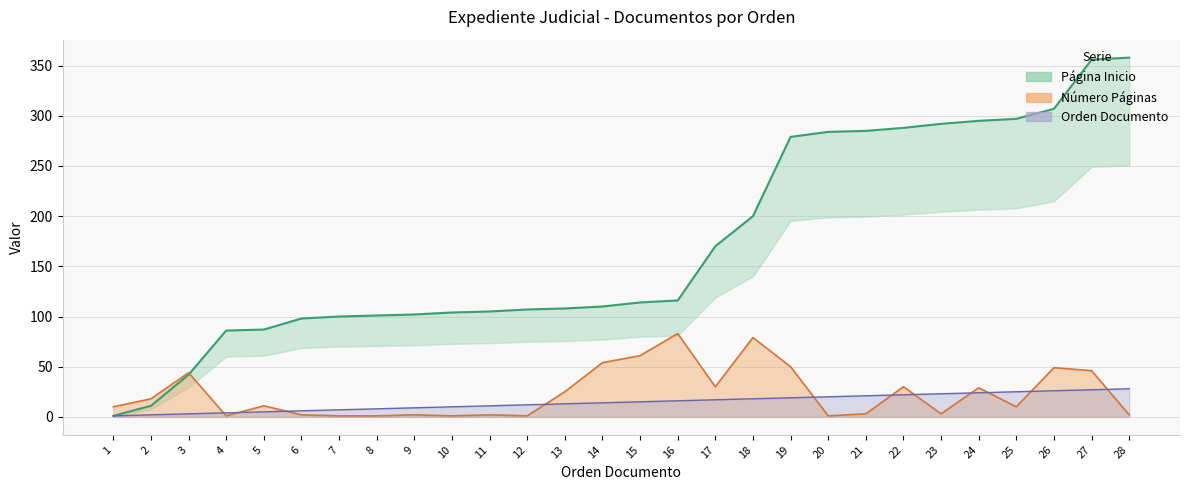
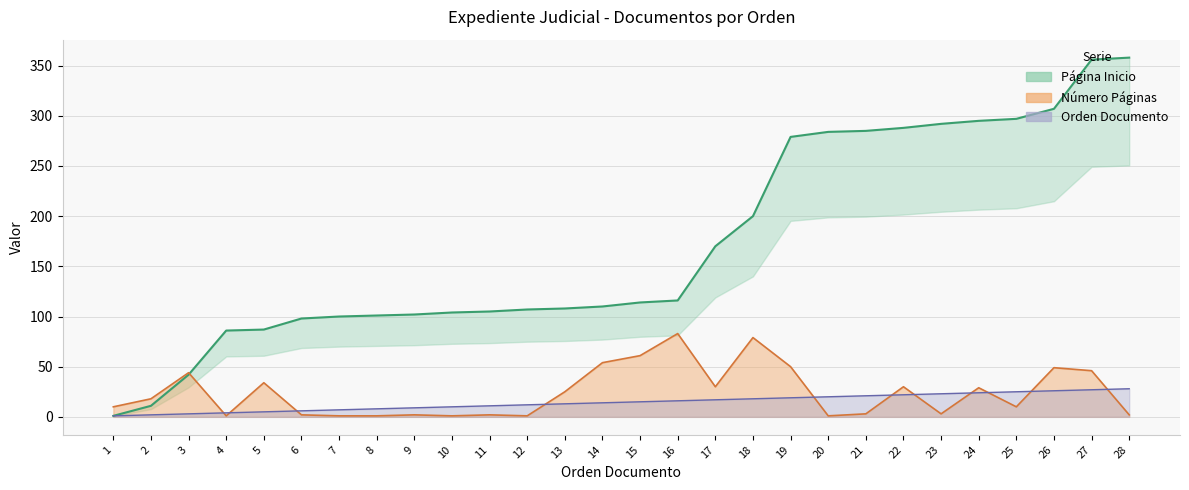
Número Páginas, 5: 11 -> 34
